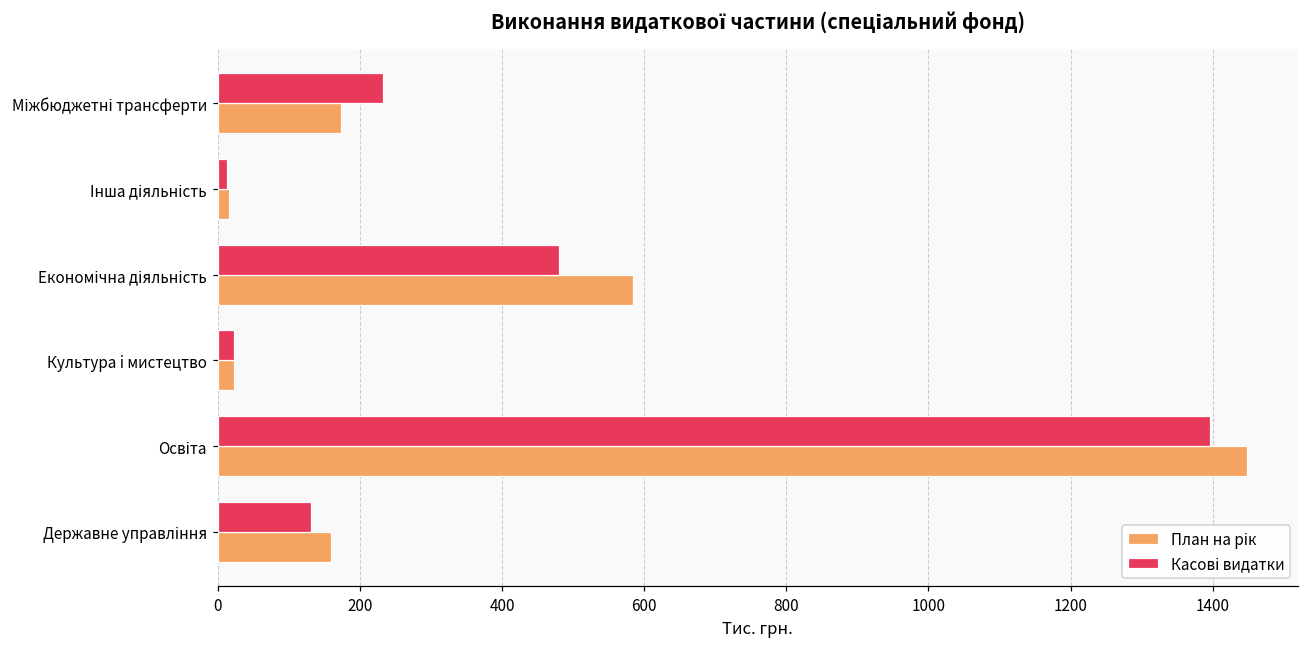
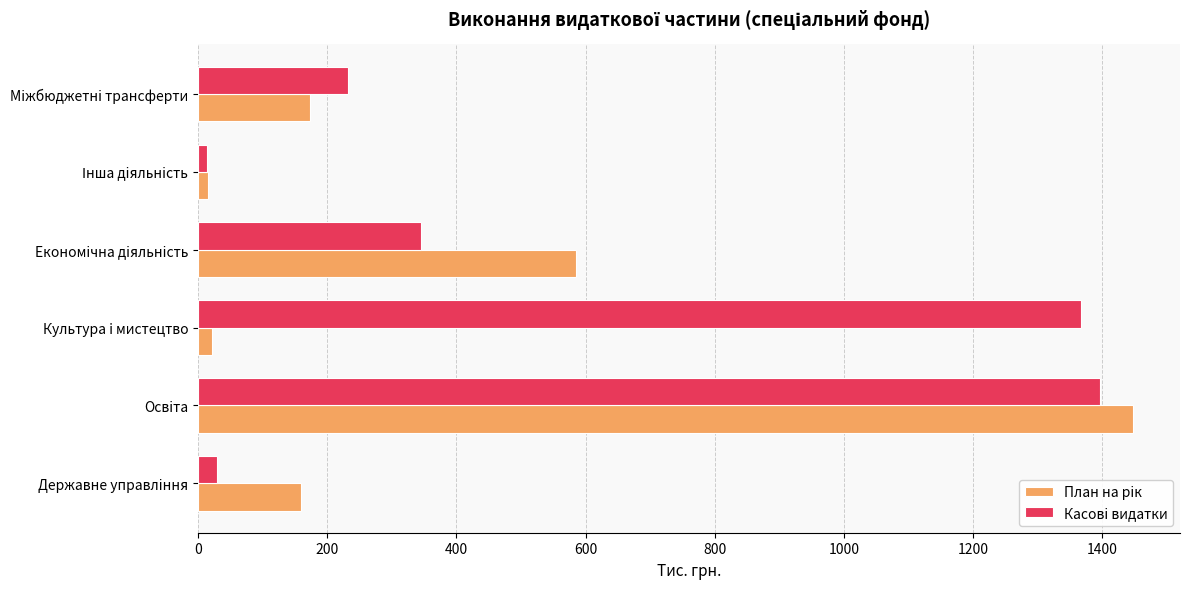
Касові видатки, Економічна діяльність: 480 -> 340
Касові видатки, Культура i мистецтво: 20 -> 1370
Касові видатки, Державне управління: 130 -> 30
